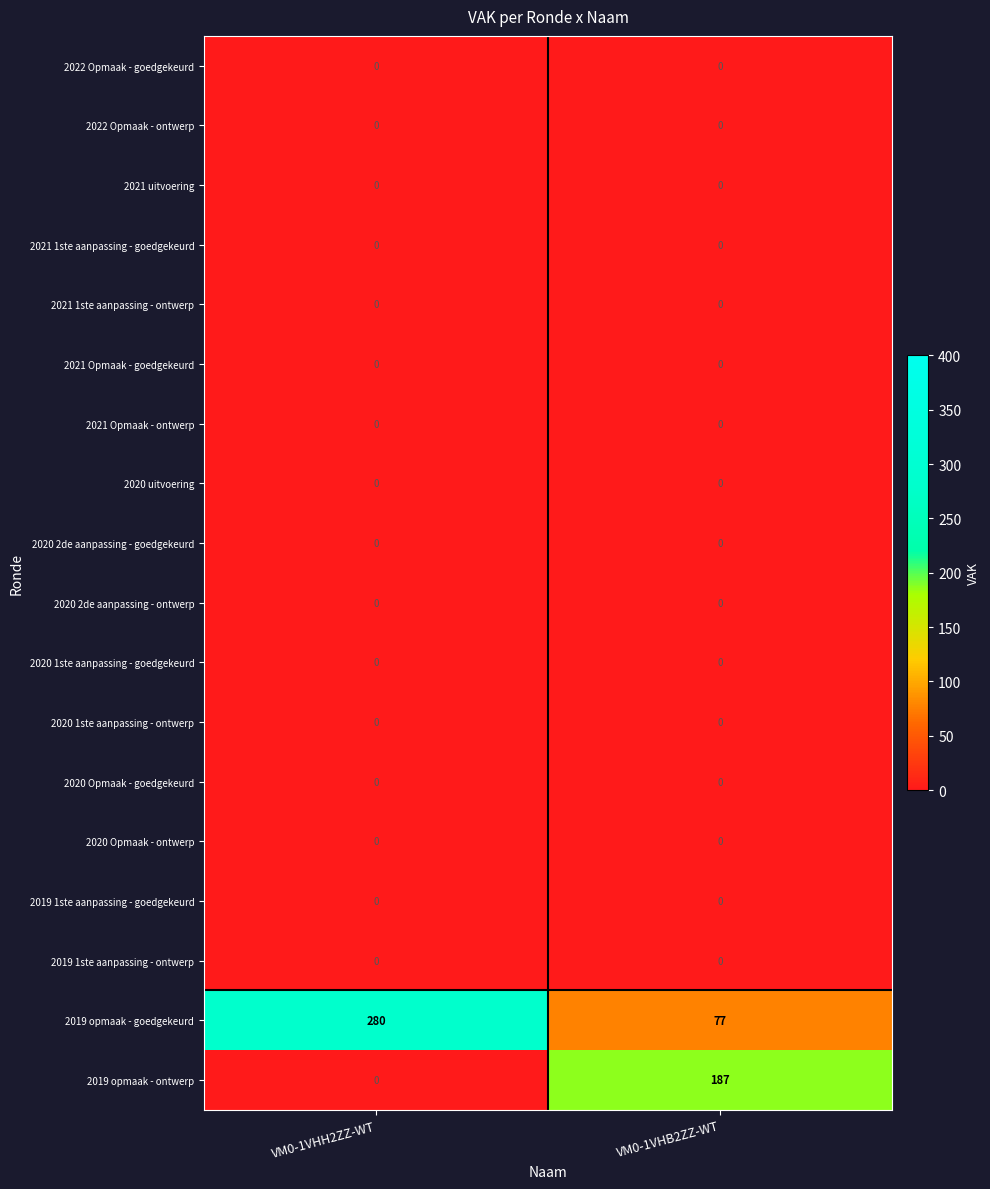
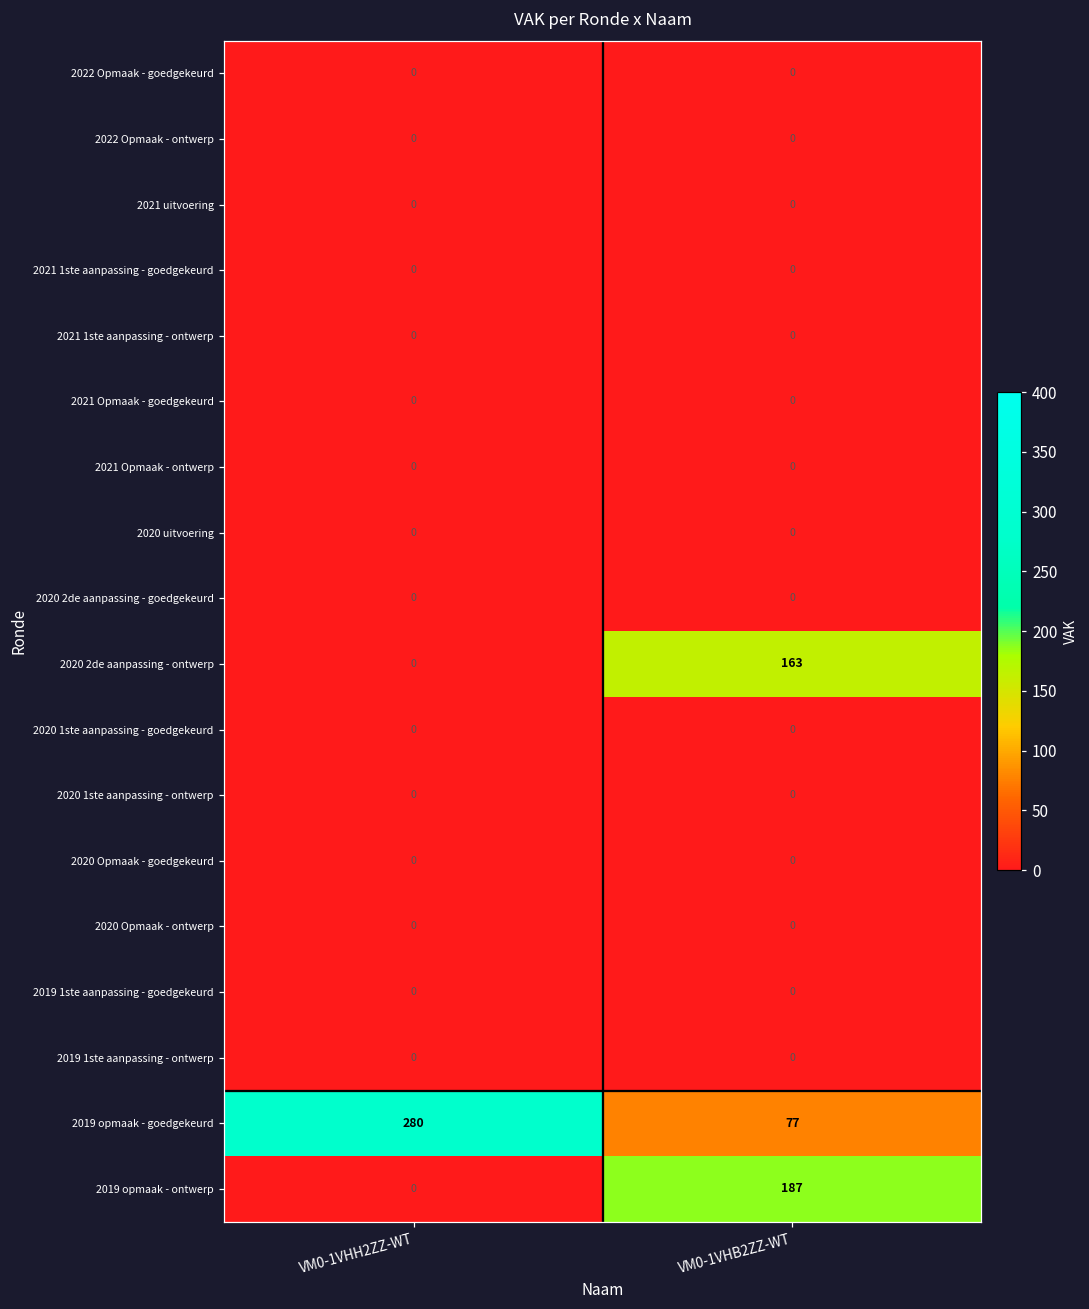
2020 2de aanpassing - ontwerp, VM0-1VHB2ZZ-WT: 0 -> 163
